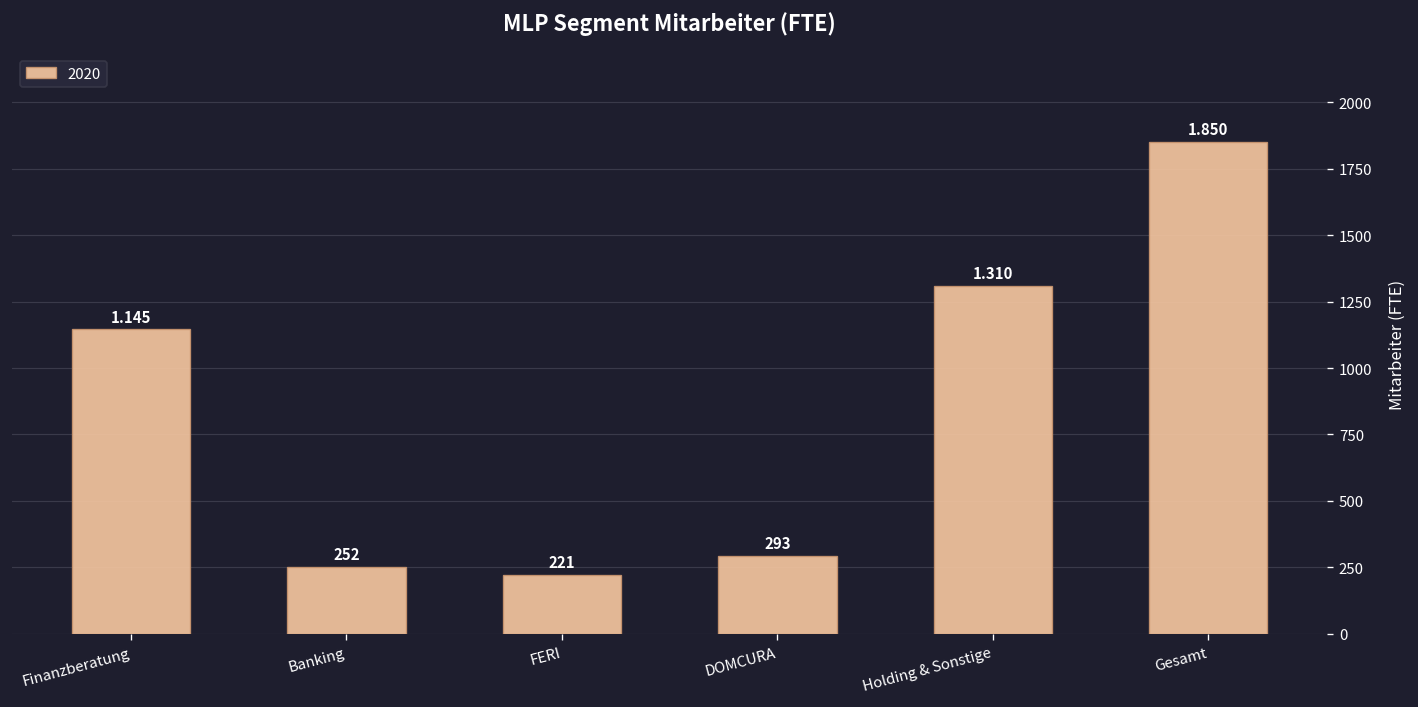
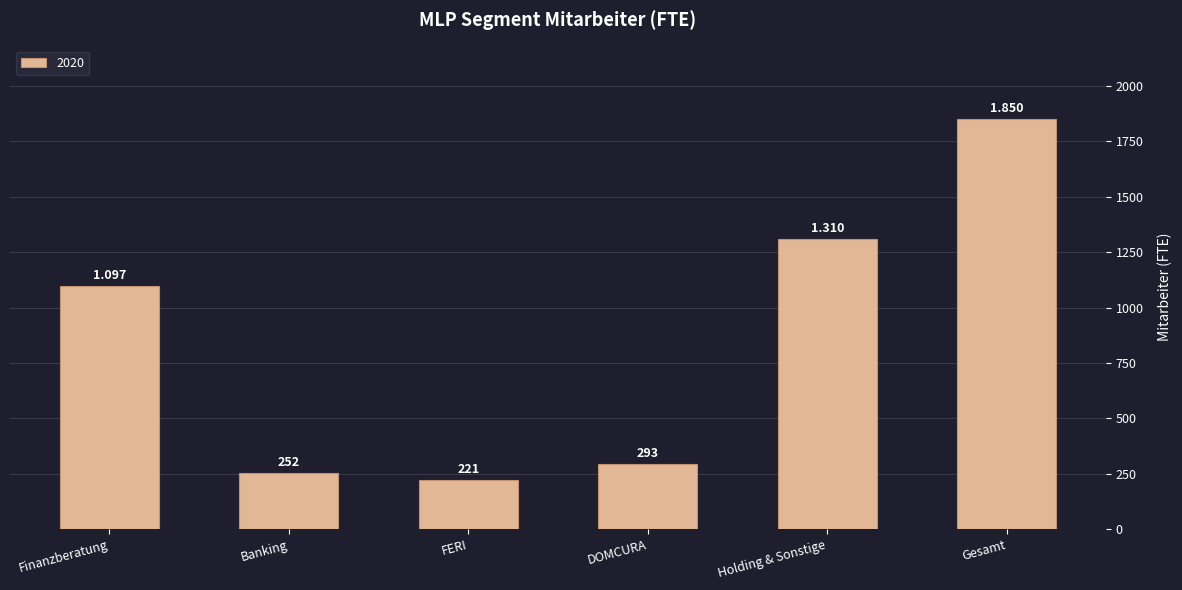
Finanzberatung: 1.145 -> 1.097
